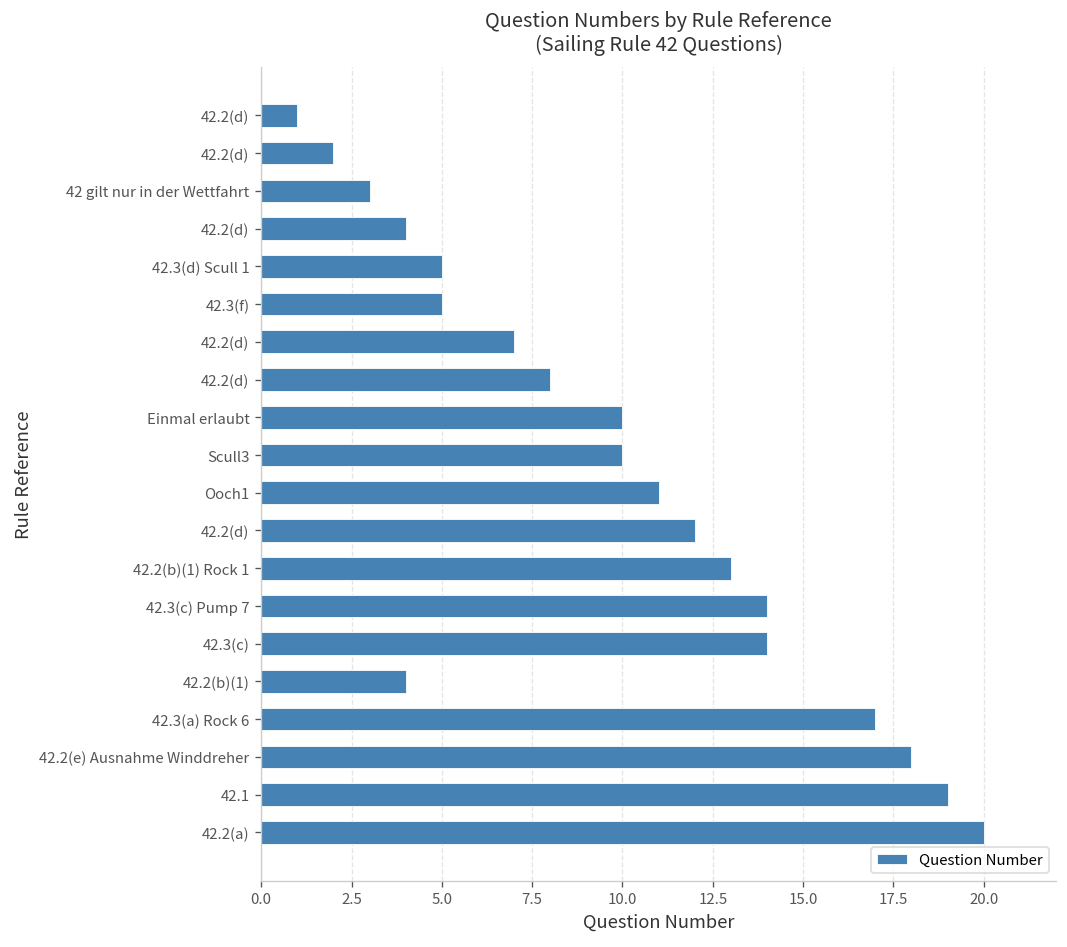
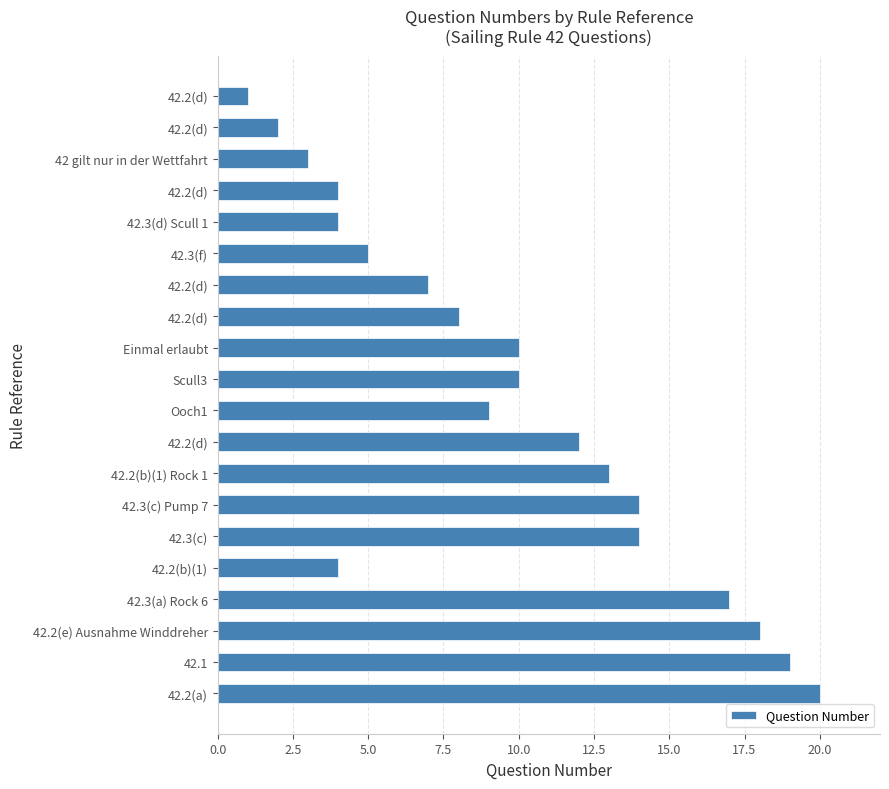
42.3(d) Scull 1: 5 -> 4
Ooch1: 11 -> 9
